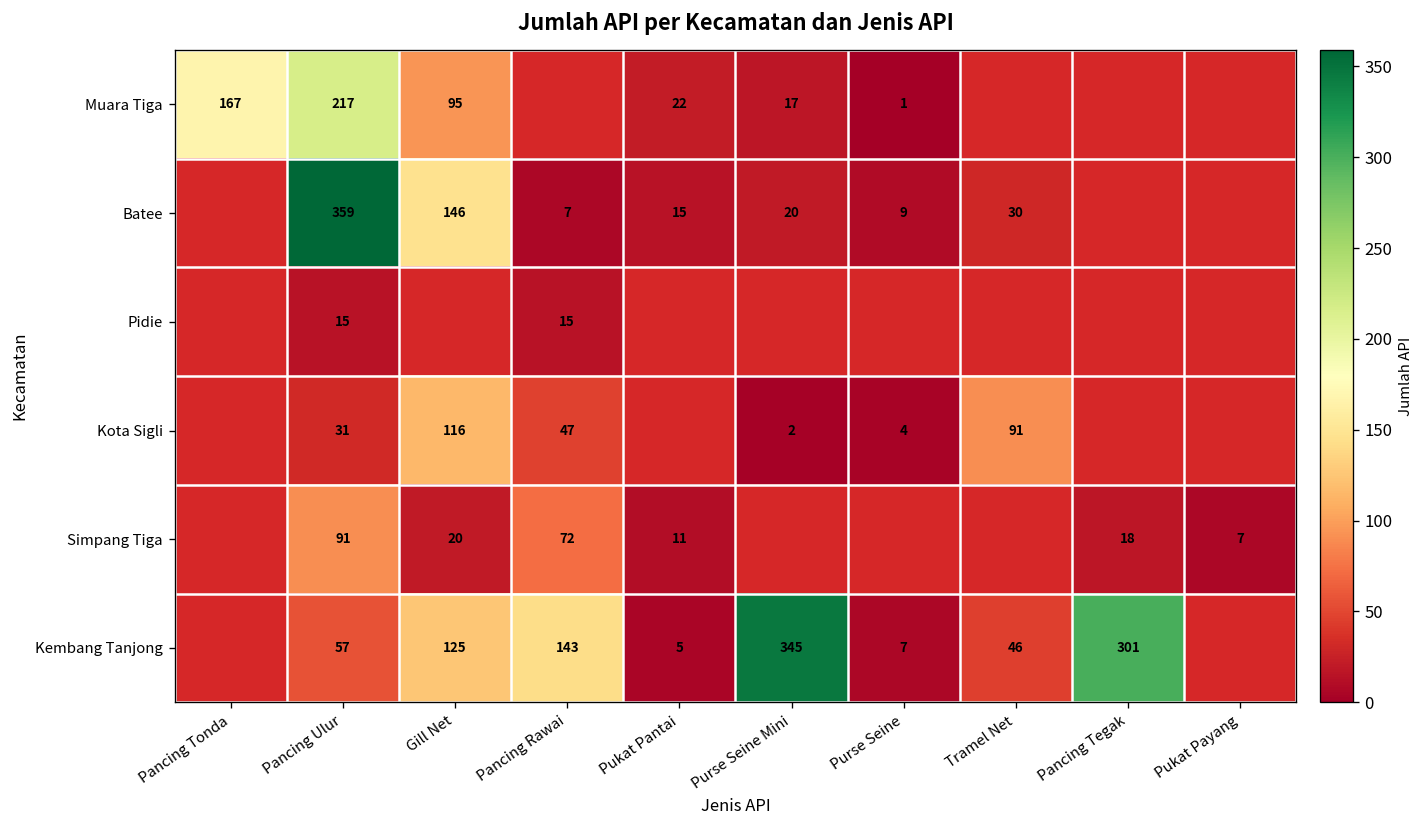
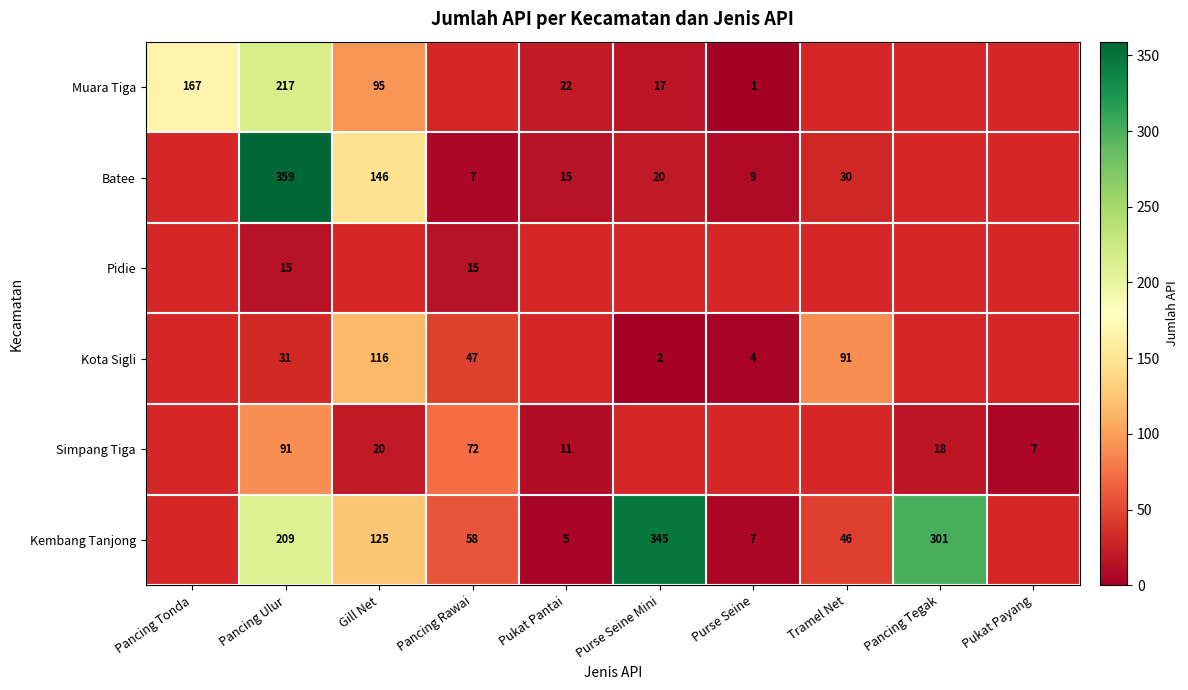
Kembang Tanjong, Pancing Ulur: 57 -> 209
Kembang Tanjong, Pancing Rawai: 143 -> 58
